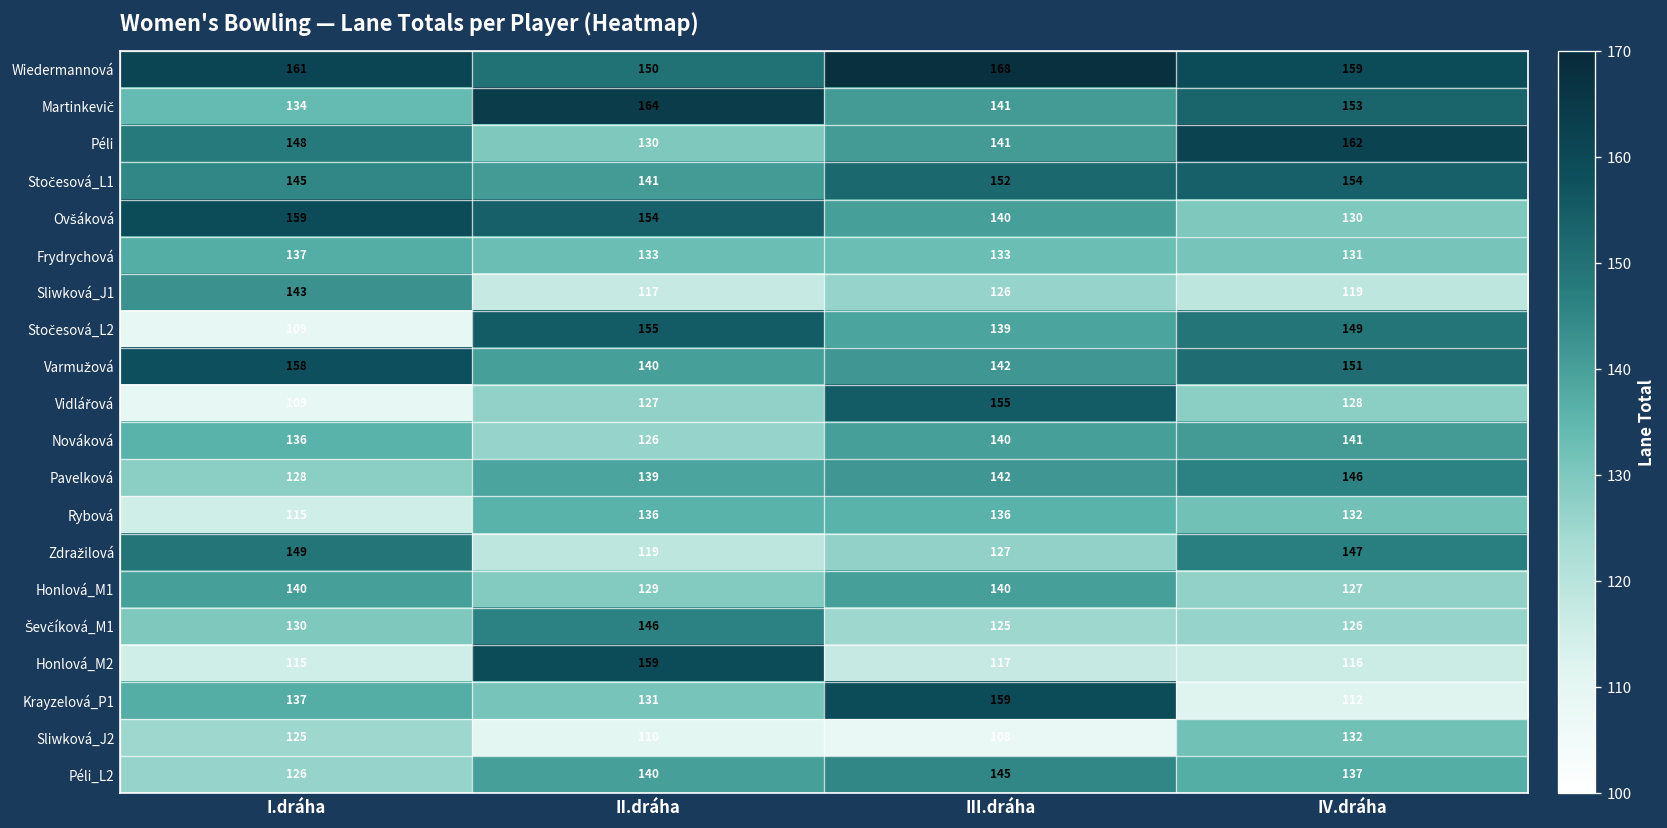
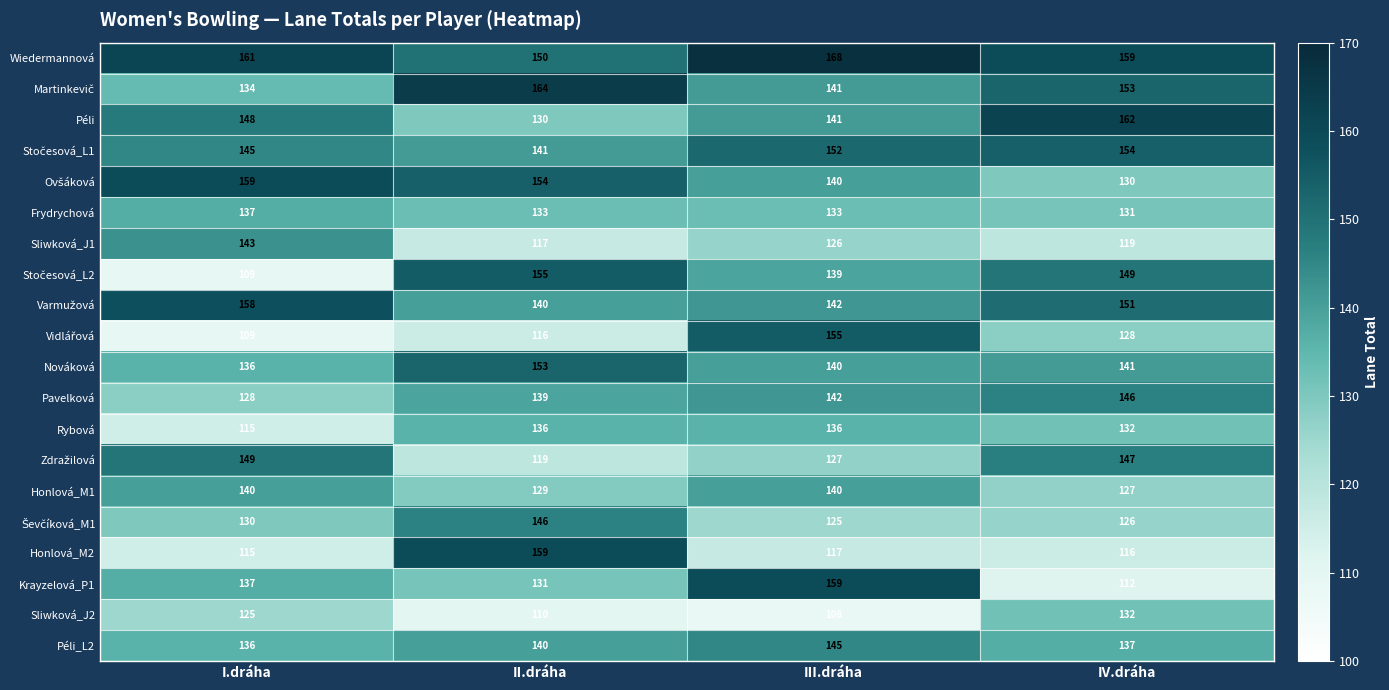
Vidlářová, II.dráha: 127 -> 116
Nováková, II.dráha: 126 -> 153
Péli_L2, I.dráha: 126 -> 136
